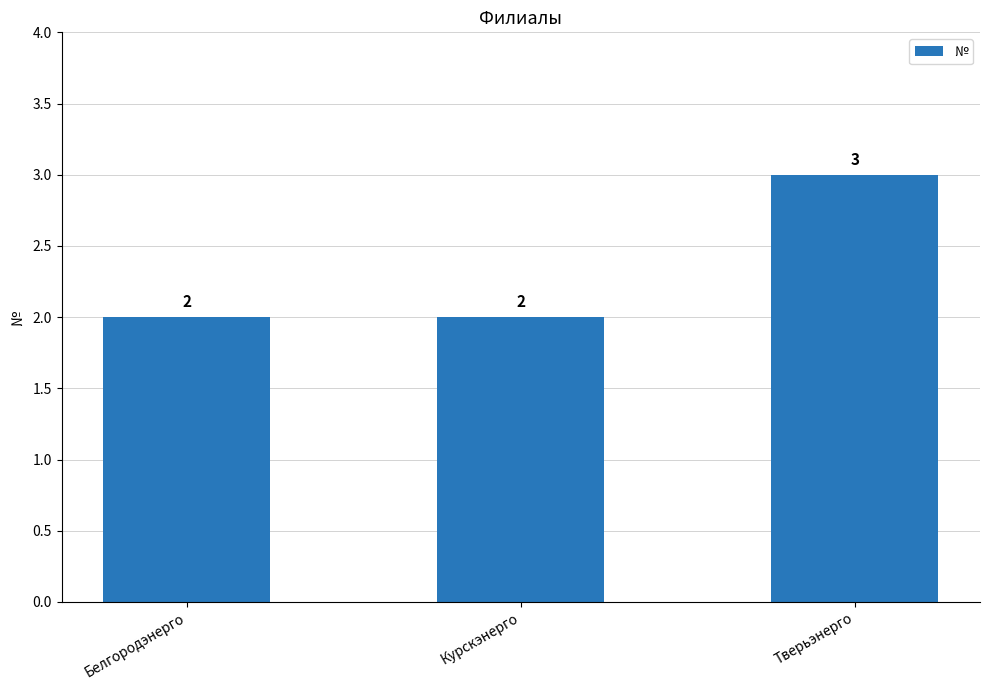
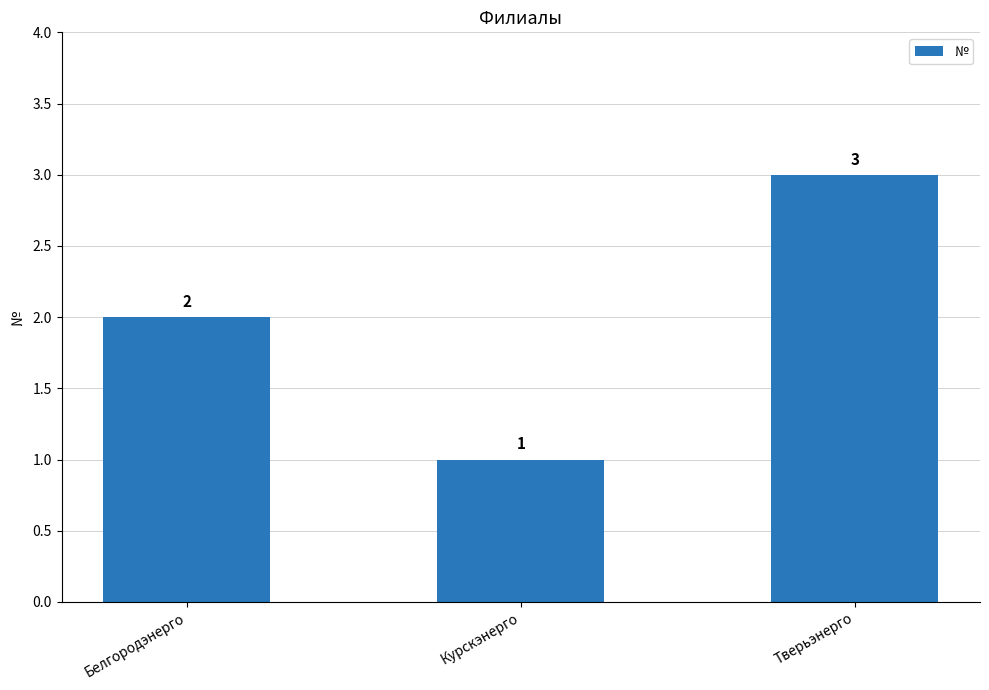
Курскэнерго: 2 -> 1
